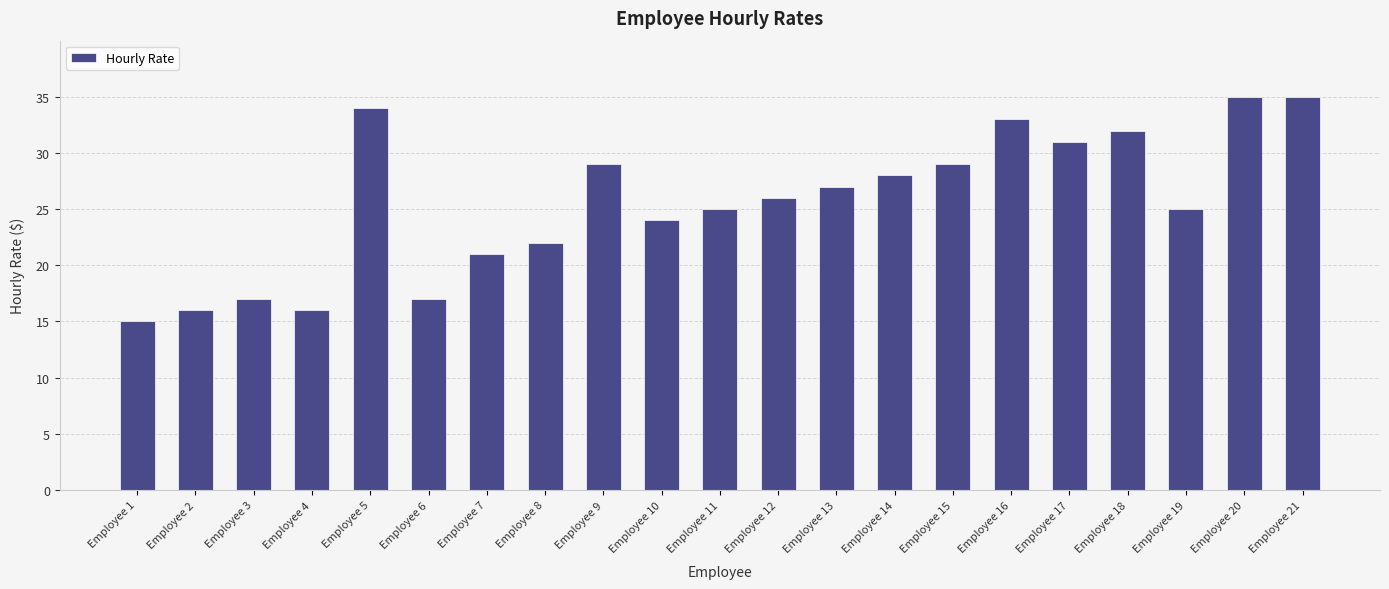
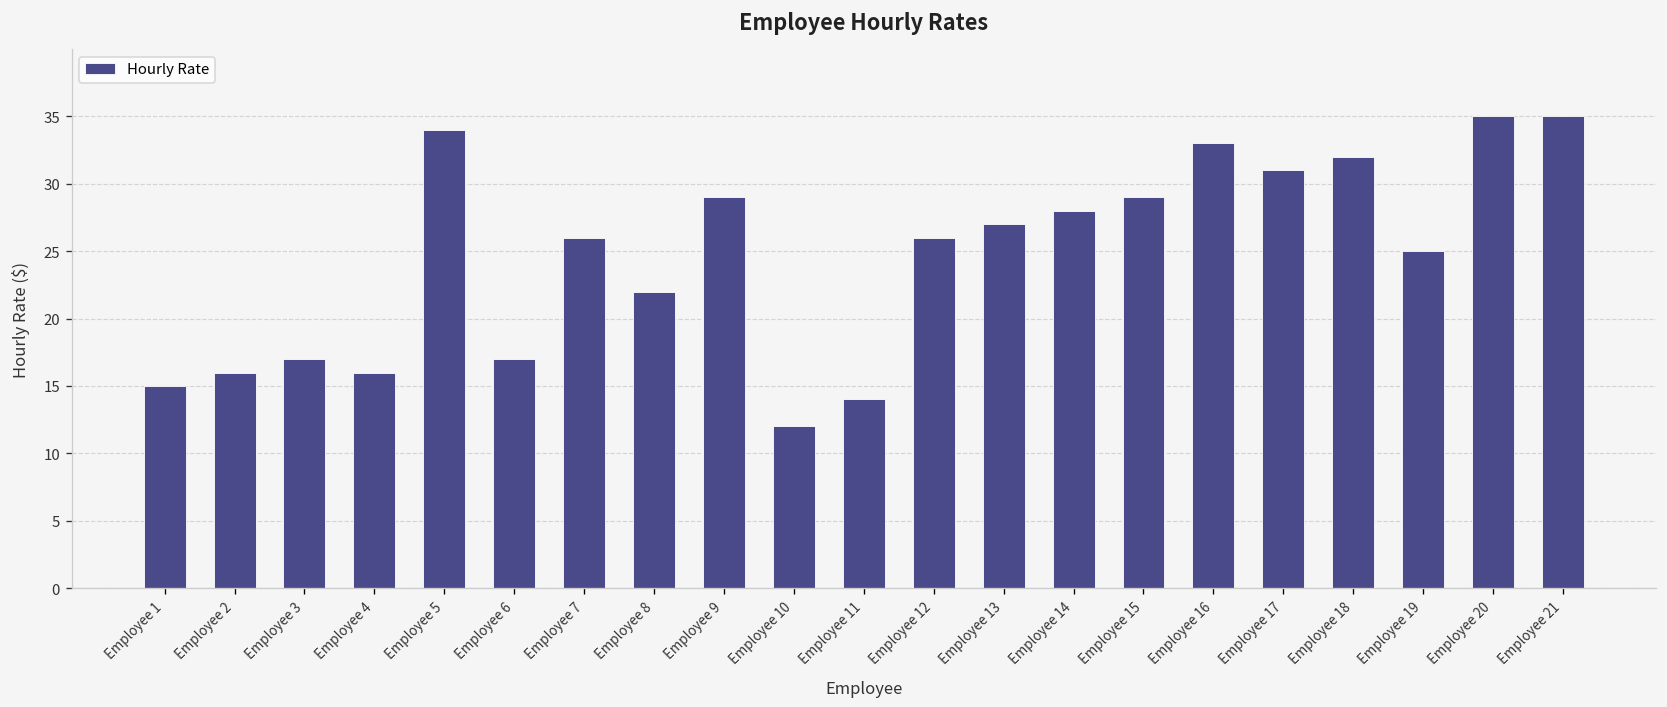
Employee 7: 21 -> 26
Employee 10: 24 -> 12
Employee 11: 25 -> 14
